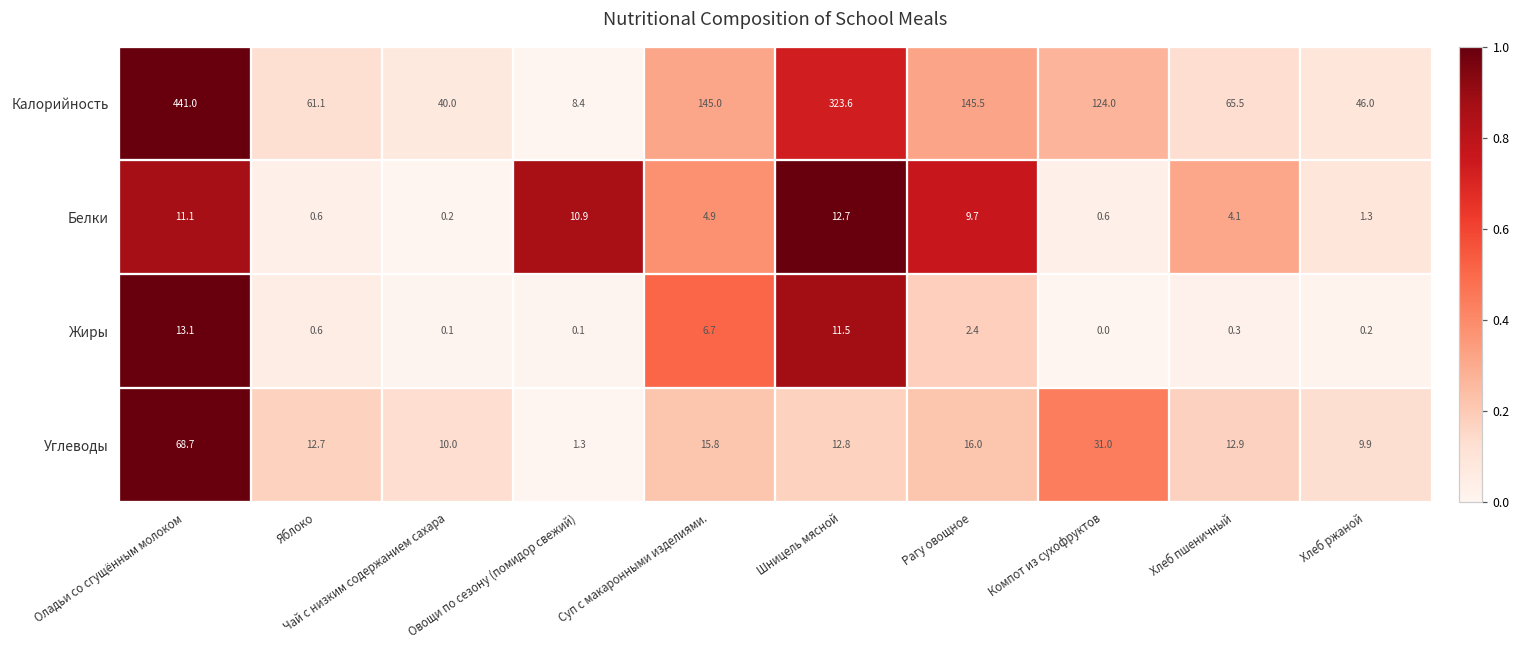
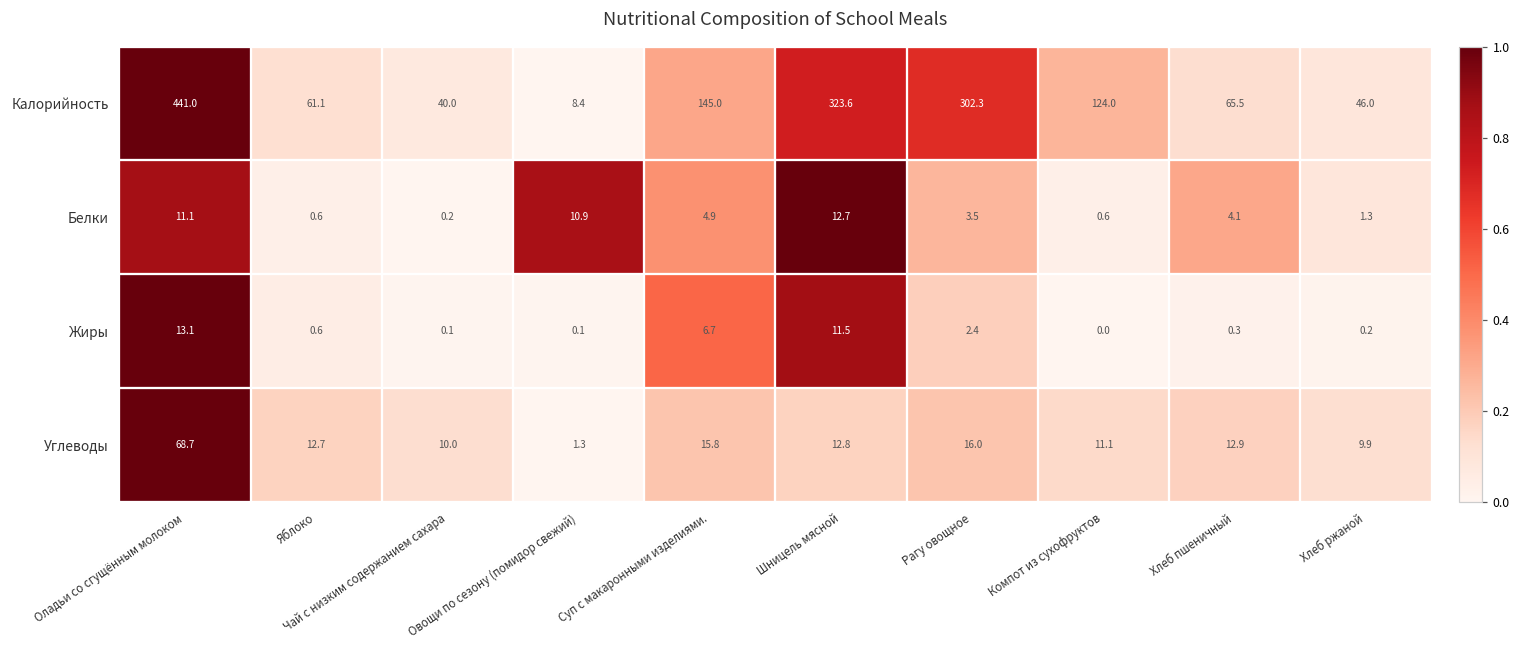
Калорийность, Рагу овощное: 145.5 -> 302.3
Белки, Рагу овощное: 9.7 -> 3.5
Углеводы, Компот из сухофруктов: 31.0 -> 11.1
